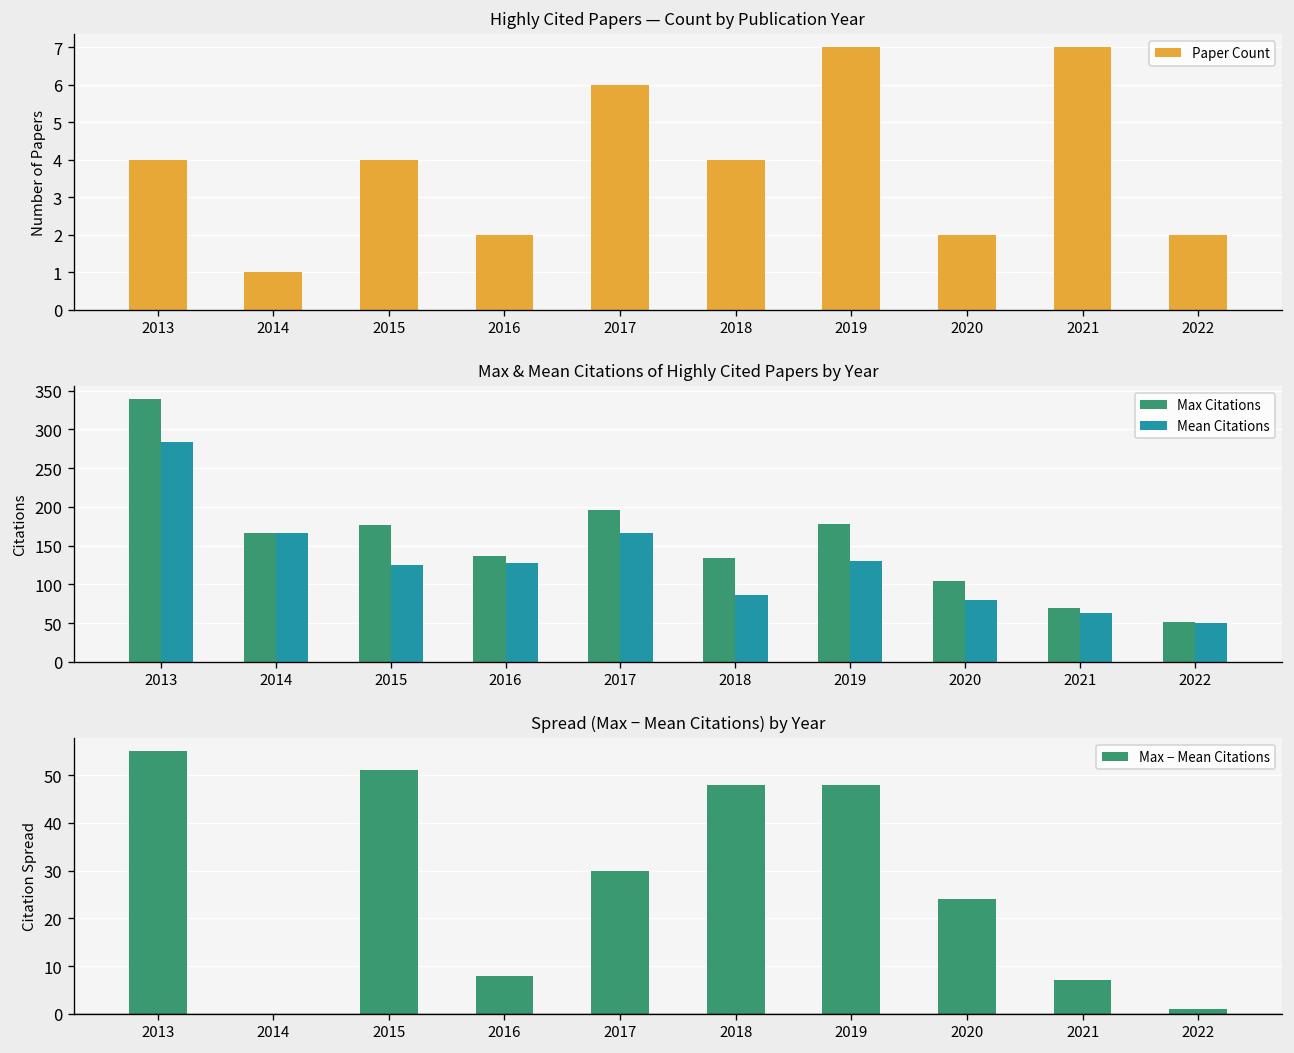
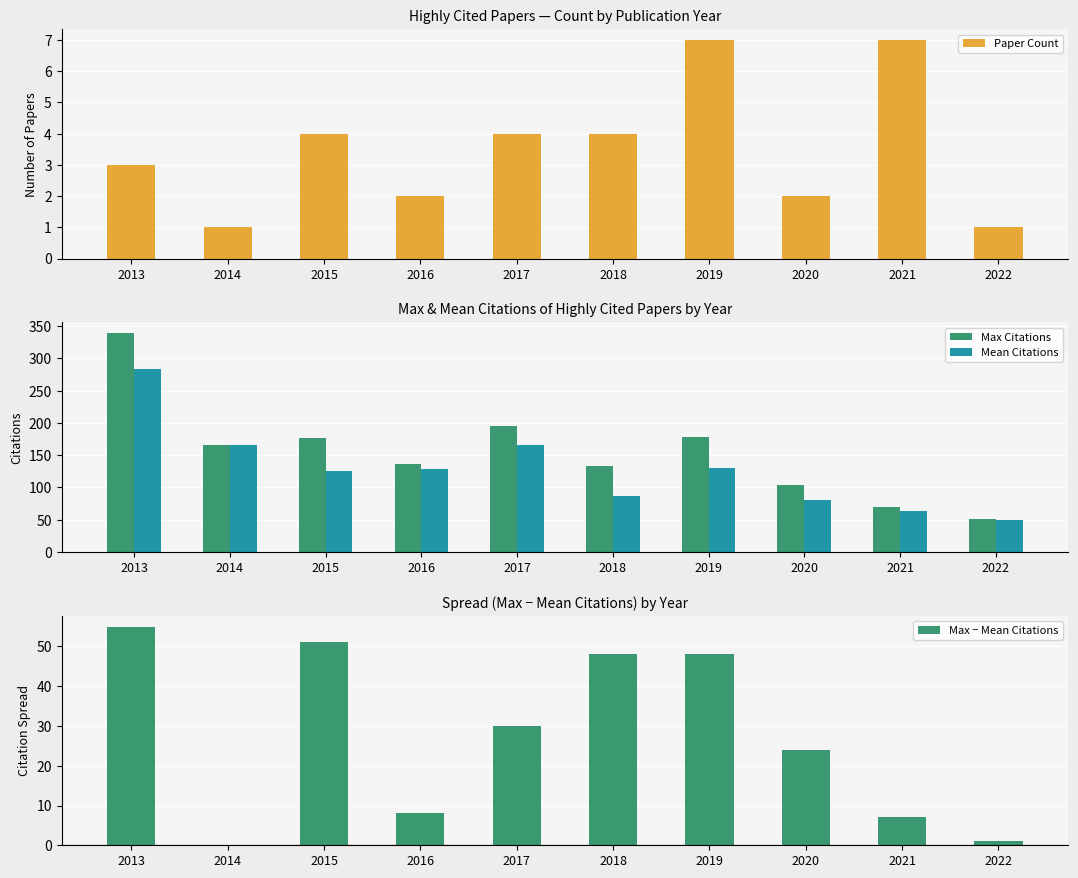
Highly Cited Papers — Count by Publication Year, 2013: 4 -> 3
Highly Cited Papers — Count by Publication Year, 2017: 6 -> 4
Highly Cited Papers — Count by Publication Year, 2022: 2 -> 1
